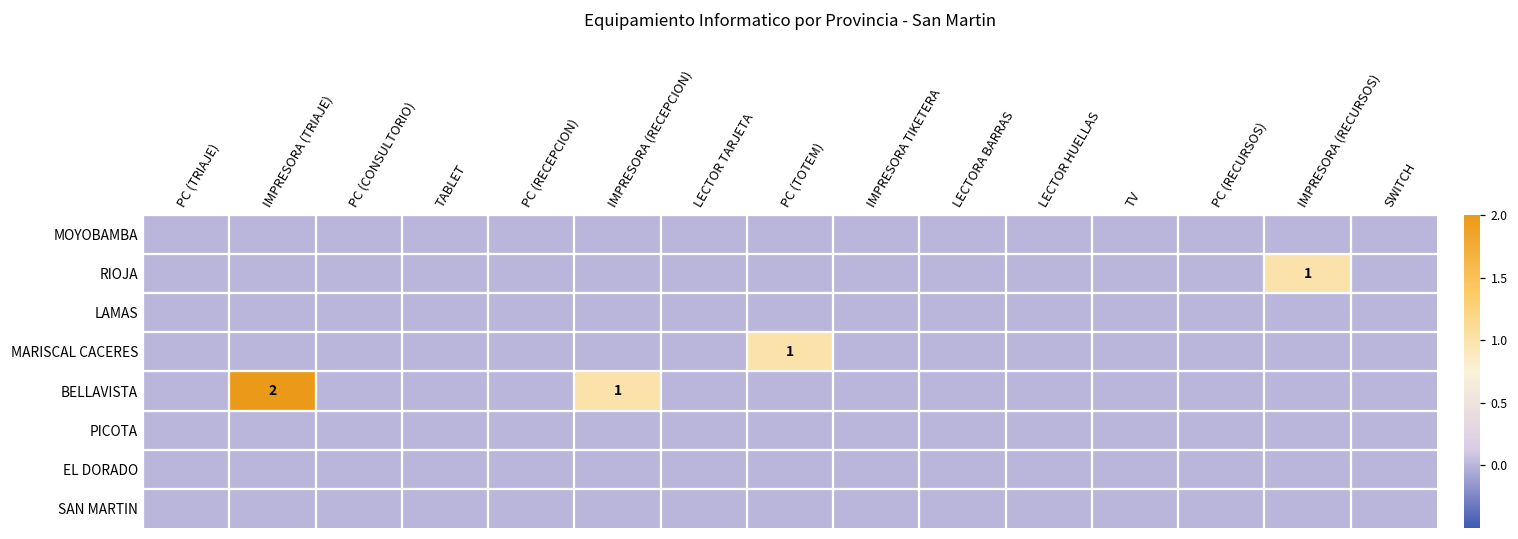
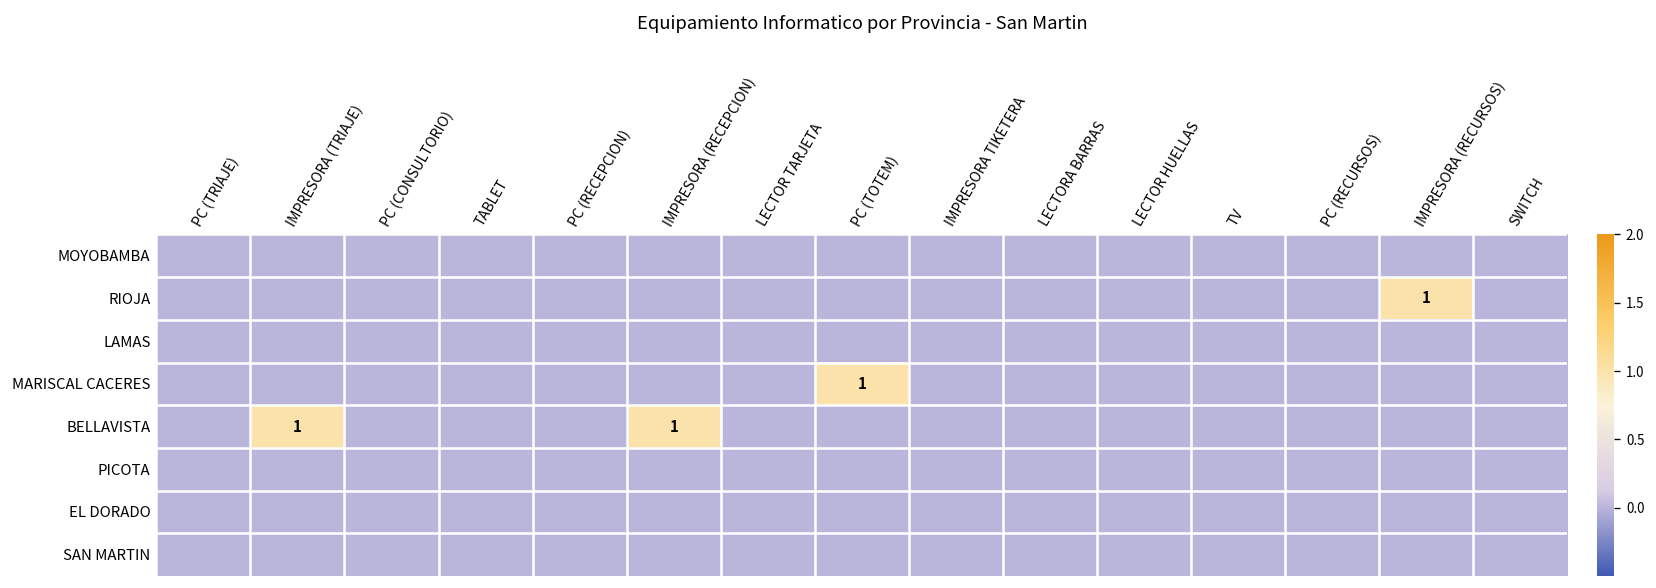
BELLAVISTA, IMPRESORA (TRIAJE): 2 -> 1
